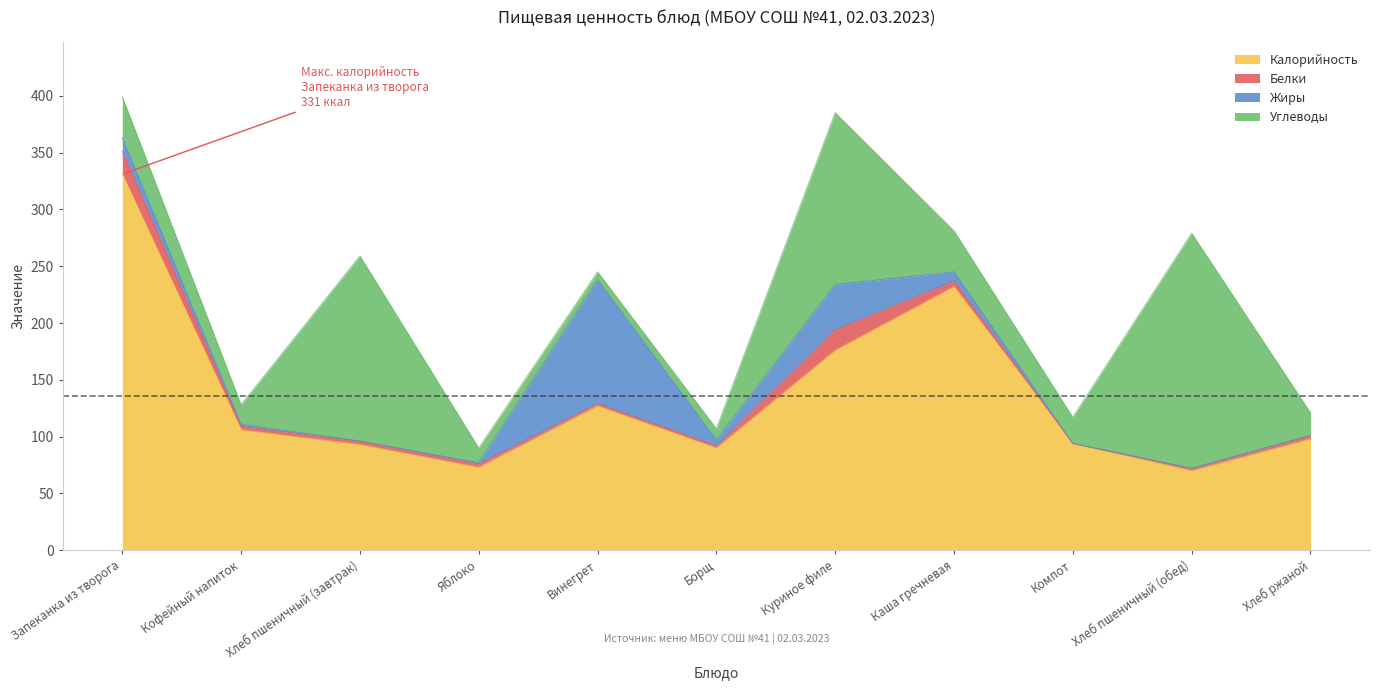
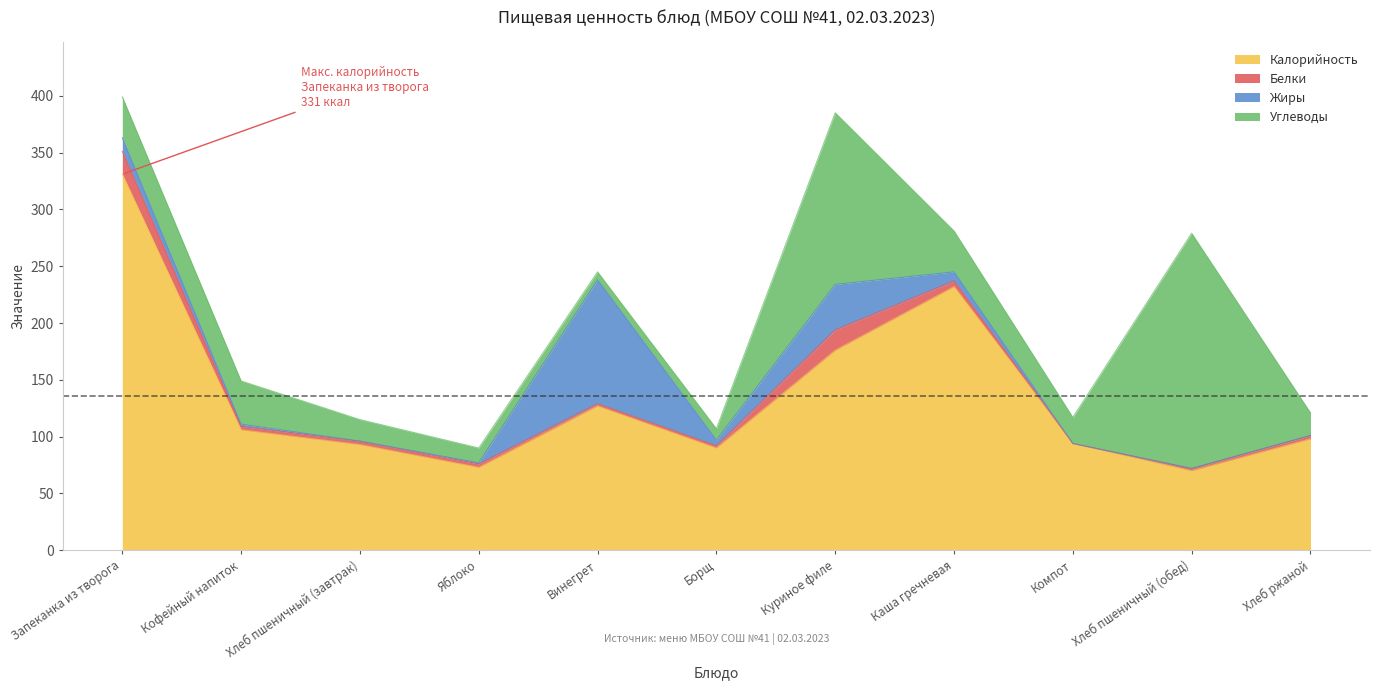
Углеводы, Кофейный напиток: 17 -> 38
Углеводы, Хлеб пшеничный (завтрак): 163 -> 19
